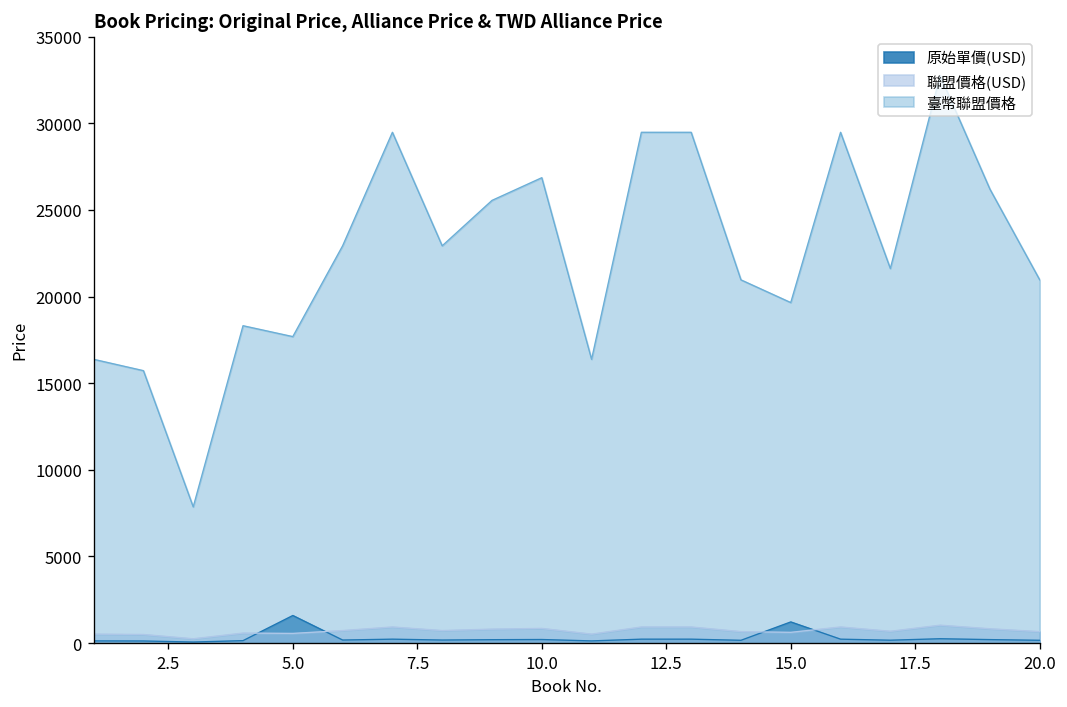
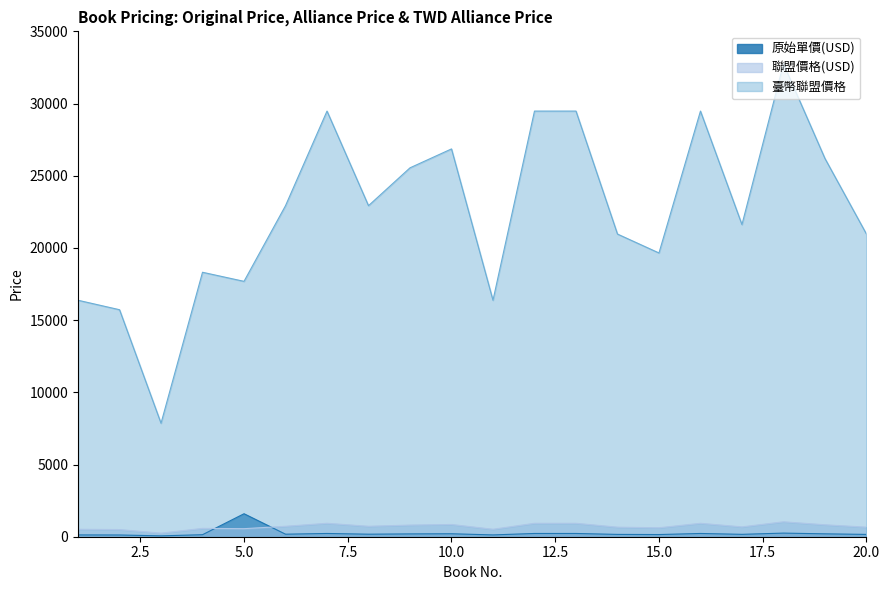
原始單價(USD), 15.0: 1200 -> 200
